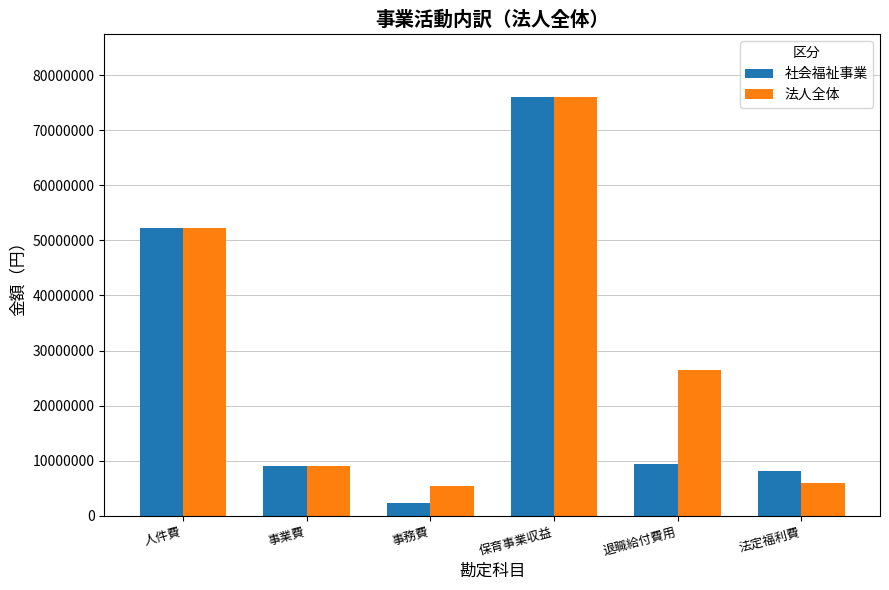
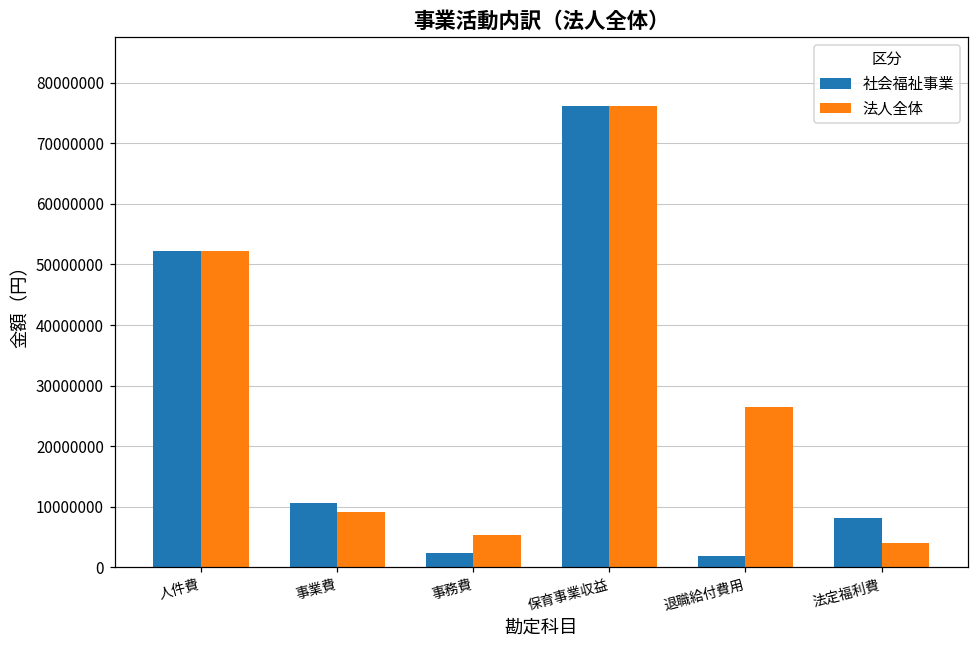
社会福祉事業, 事業費: 9000000 -> 11000000
社会福祉事業, 退職給付費用: 9000000 -> 2000000
法人全体, 法定福利費: 6000000 -> 4000000
